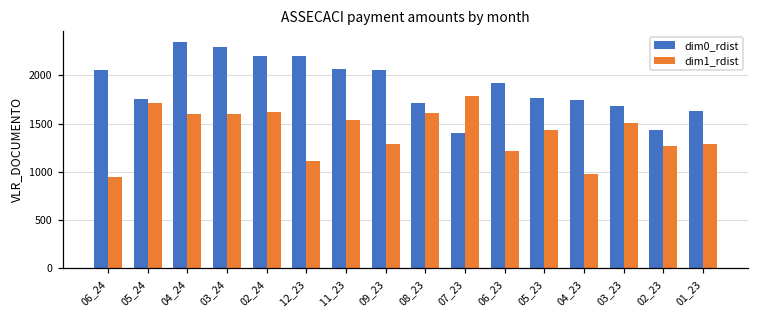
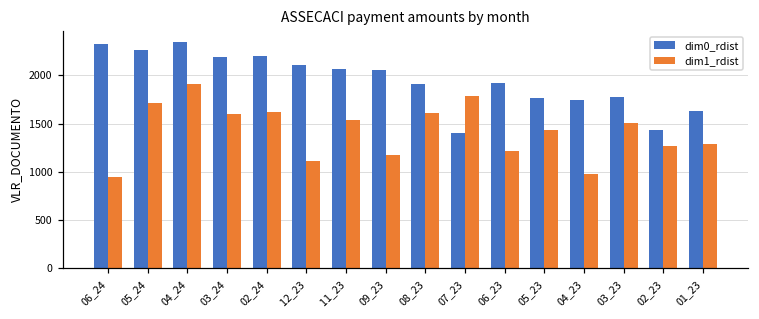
dim0_rdist, 06_24: 2100 -> 2300
dim0_rdist, 05_24: 1800 -> 2300
dim1_rdist, 04_24: 1600 -> 1900
dim0_rdist, 03_24: 2300 -> 2200
dim0_rdist, 12_23: 2200 -> 2100
dim1_rdist, 09_23: 1300 -> 1200
dim0_rdist, 08_23: 1700 -> 1900
dim0_rdist, 03_23: 1700 -> 1800
